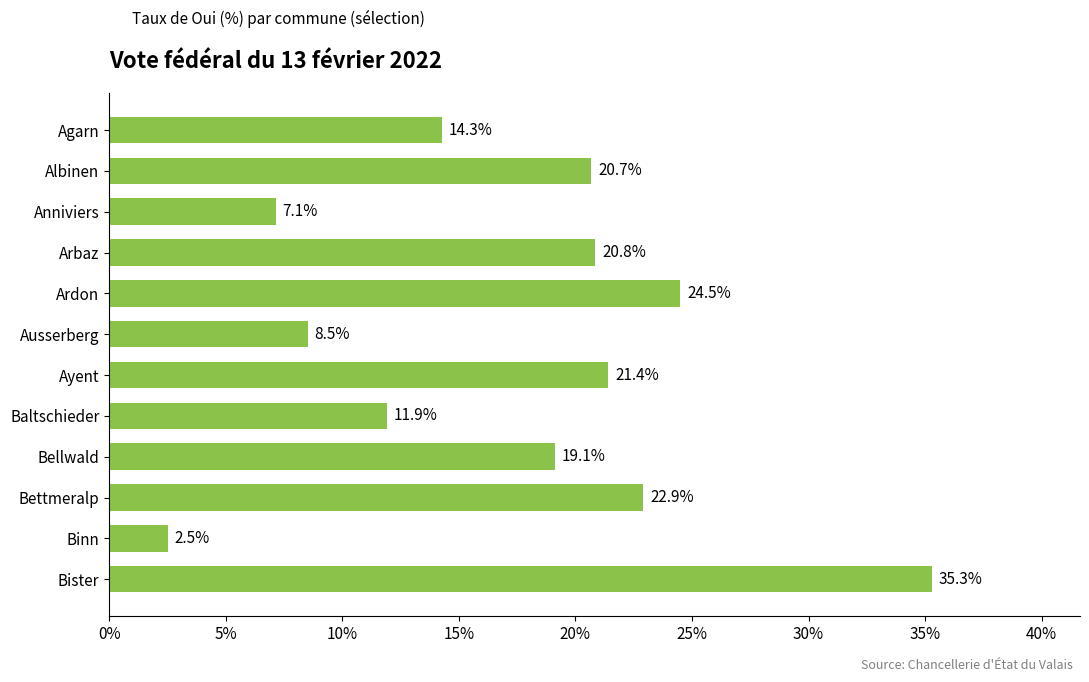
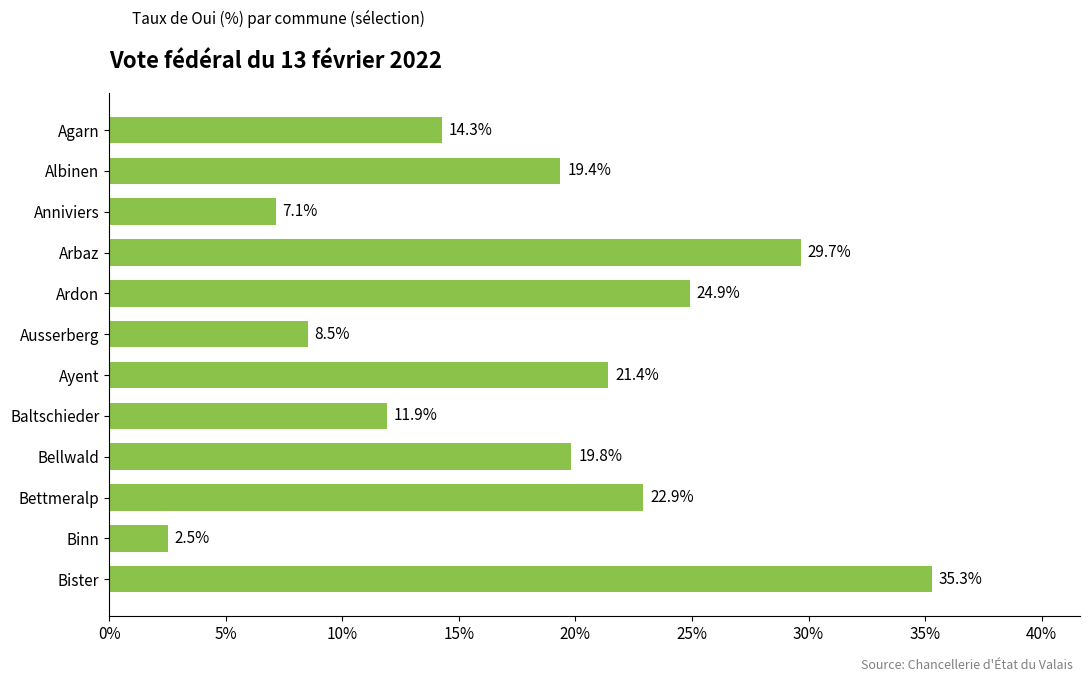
Albinen: 20.7% -> 19.4%
Arbaz: 20.8% -> 29.7%
Ardon: 24.5% -> 24.9%
Bellwald: 19.1% -> 19.8%
